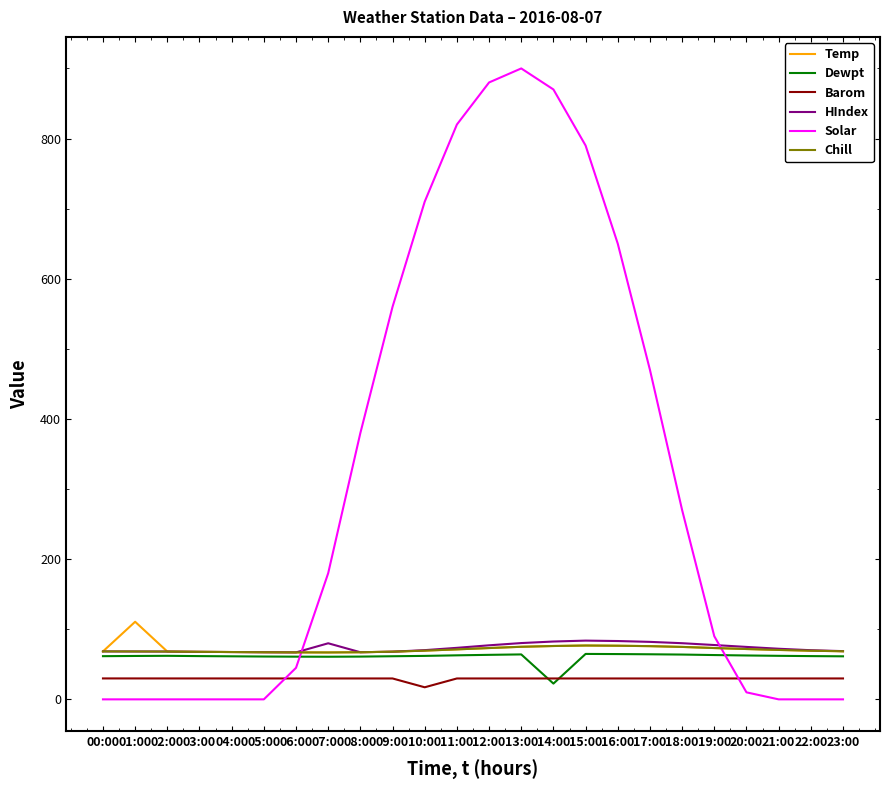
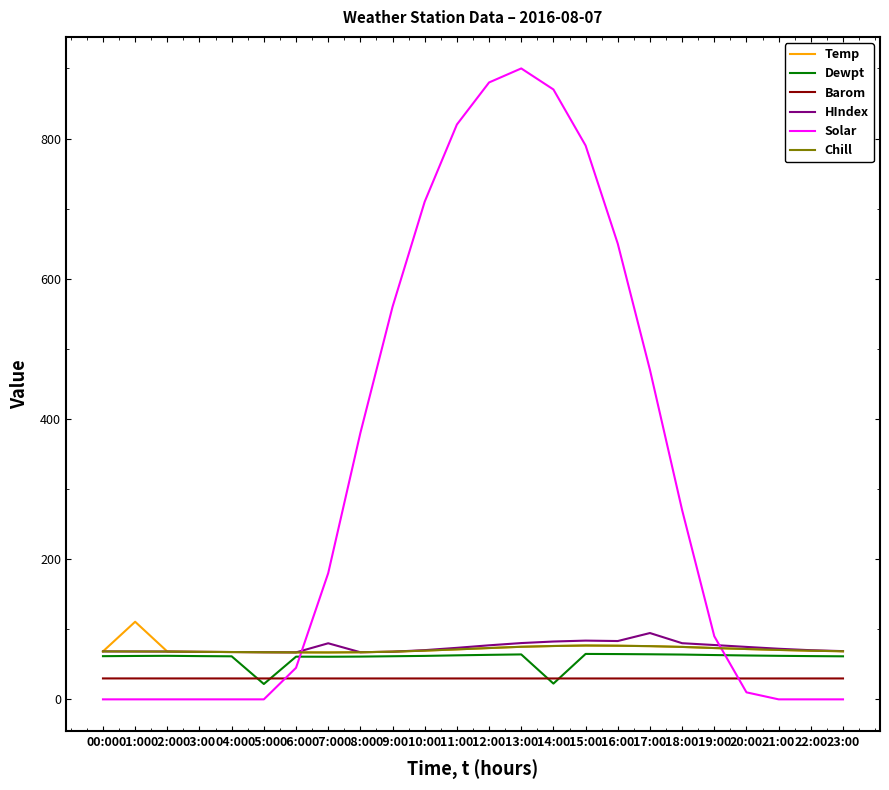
Dewpt, 05:00: 60 -> 20
Barom, 10:00: 20 -> 30
HIndex, 17:00: 80 -> 90
